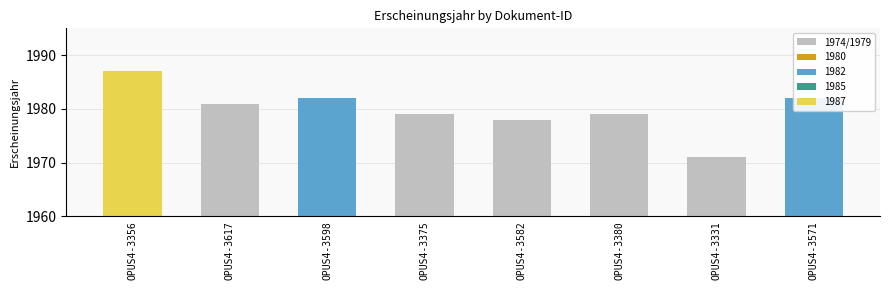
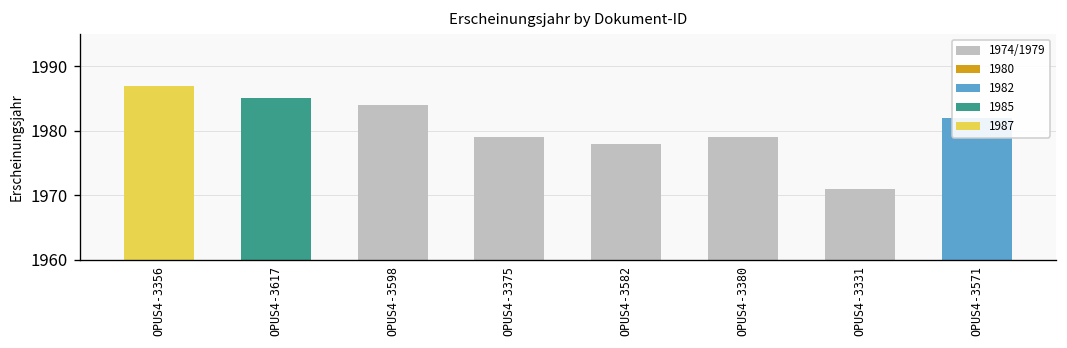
OPUS4-3617: 1981 -> 1985
OPUS4-3598: 1982 -> 1984
